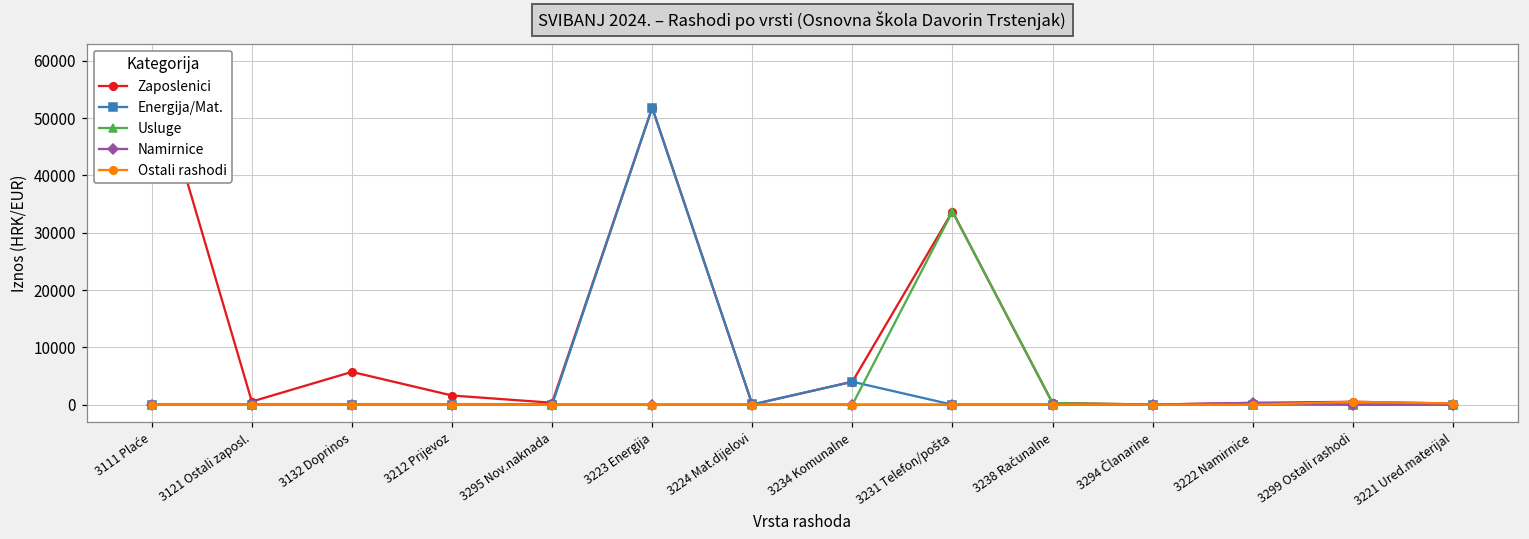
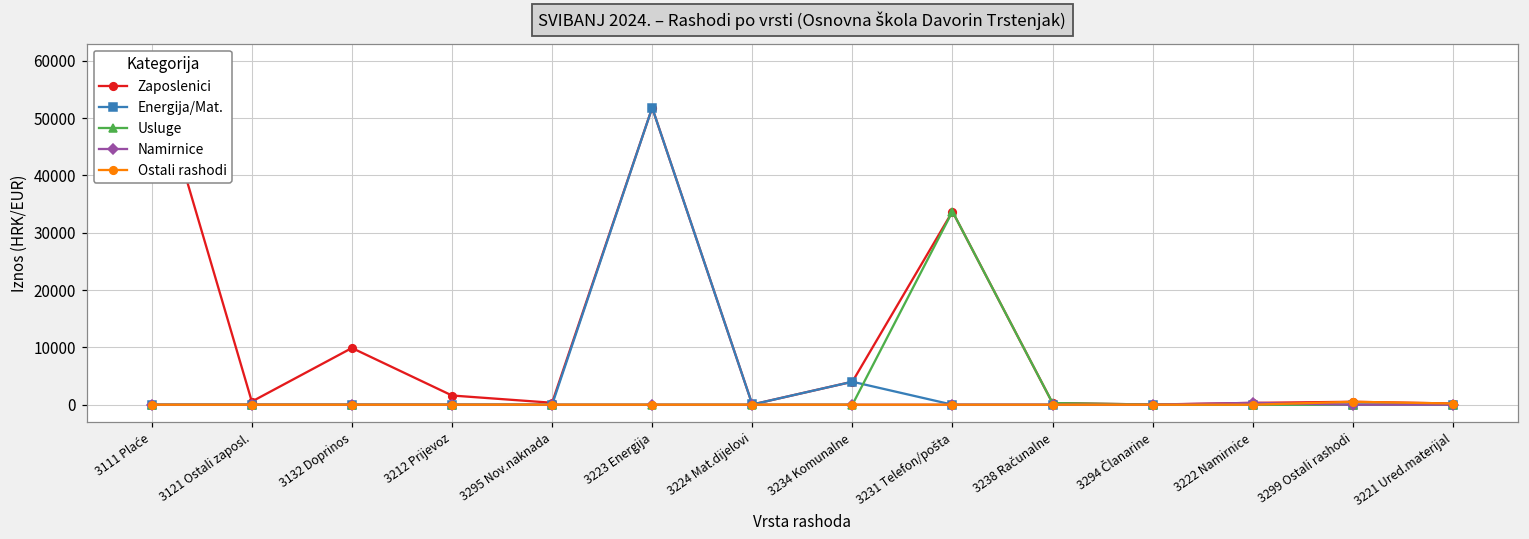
Zaposlenici, 3132 Doprinos: 6000 -> 10000
